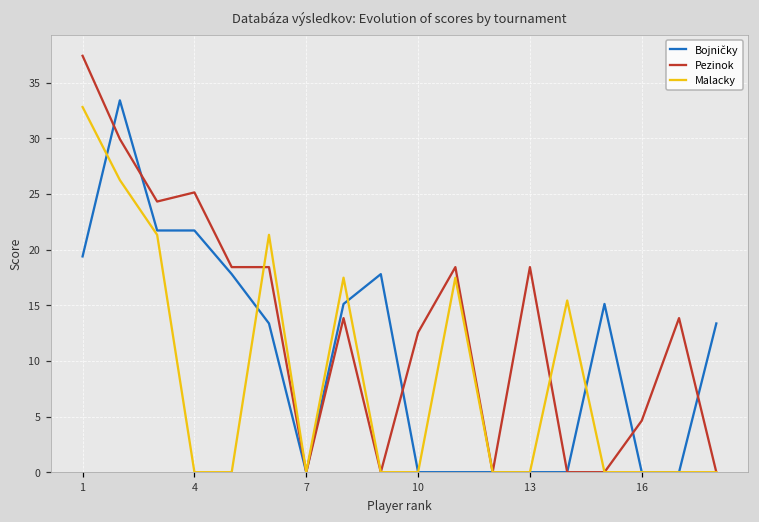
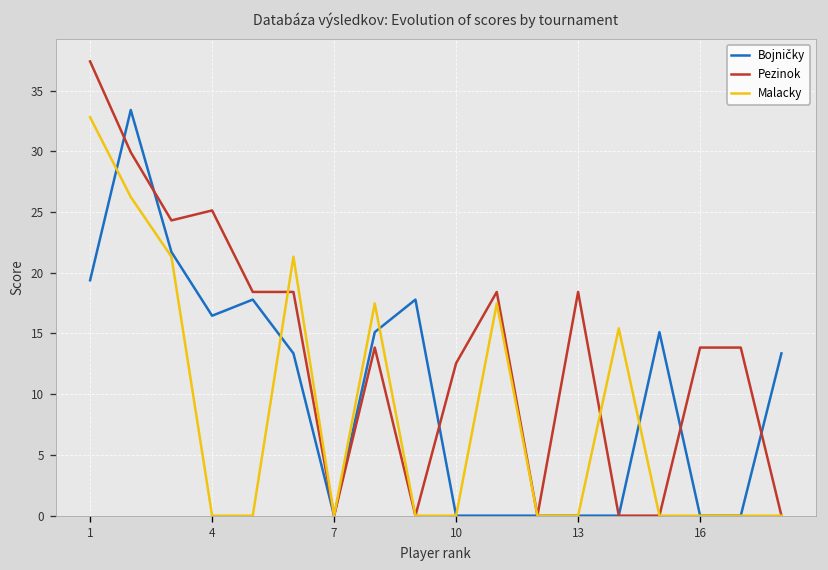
Bojničky, 4: 21.7 -> 16.5
Pezinok, 16: 4.6 -> 13.8
